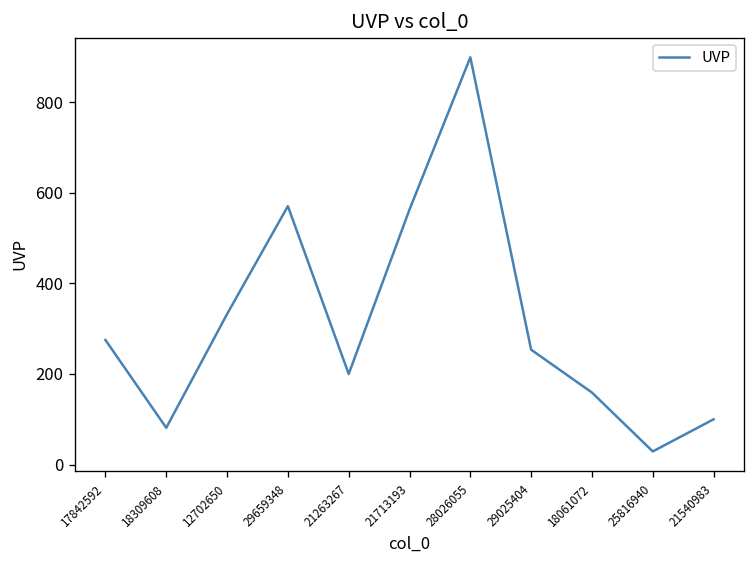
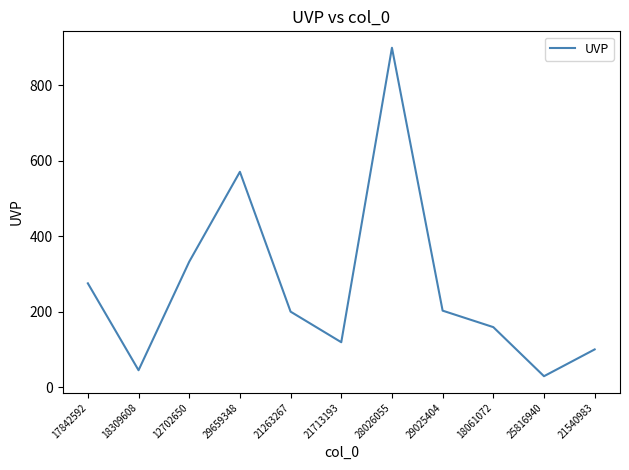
18309608: 80 -> 40
21713193: 560 -> 120
29025404: 250 -> 200
